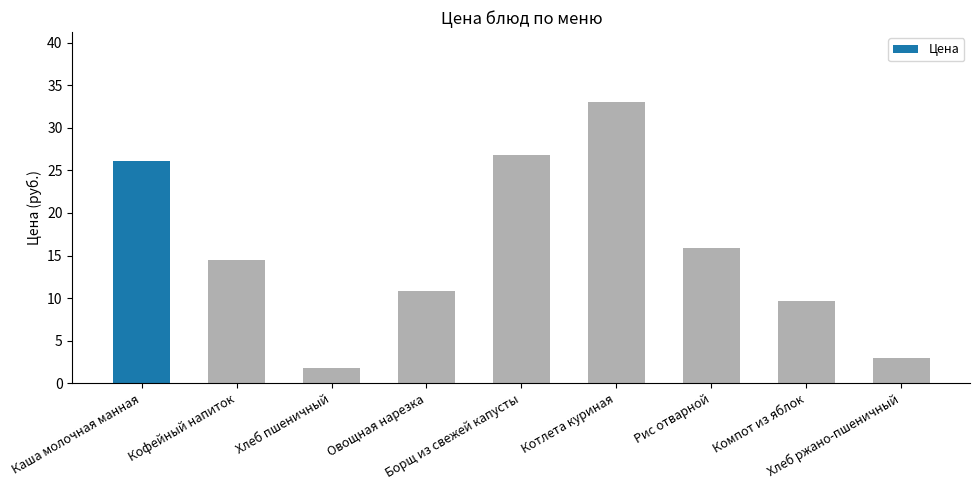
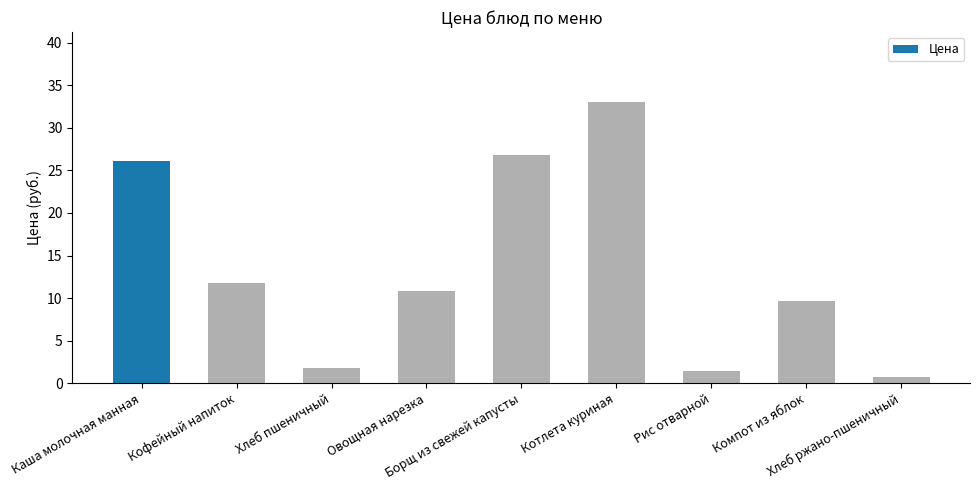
Кофейный напиток: 15 -> 12
Рис отварной: 16 -> 1
Хлеб ржано-пшеничный: 3 -> 1
